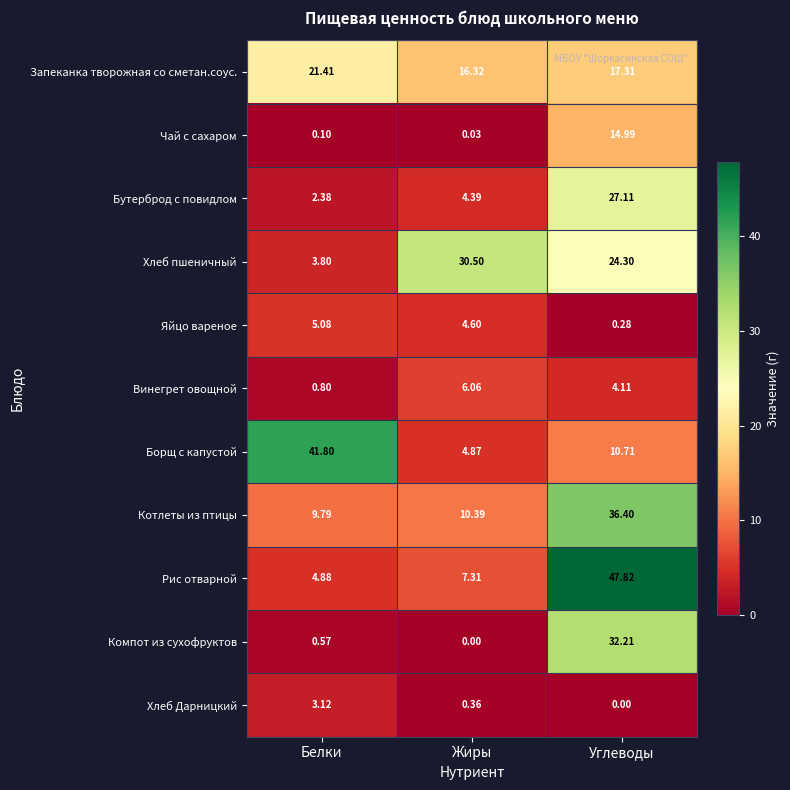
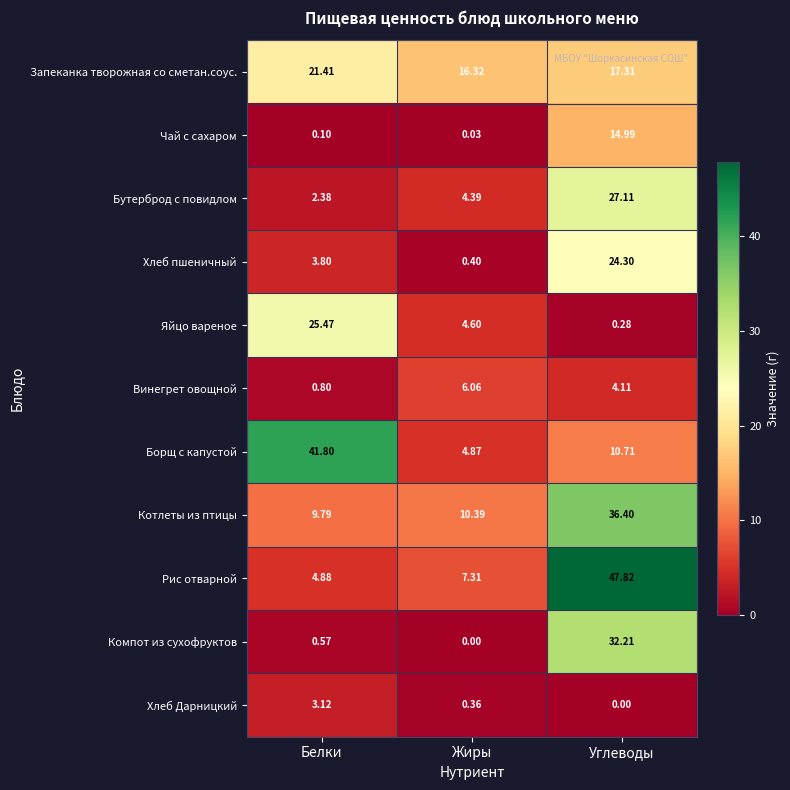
Хлеб пшеничный, Жиры: 30.50 -> 0.40
Яйцо вареное, Белки: 5.08 -> 25.47
